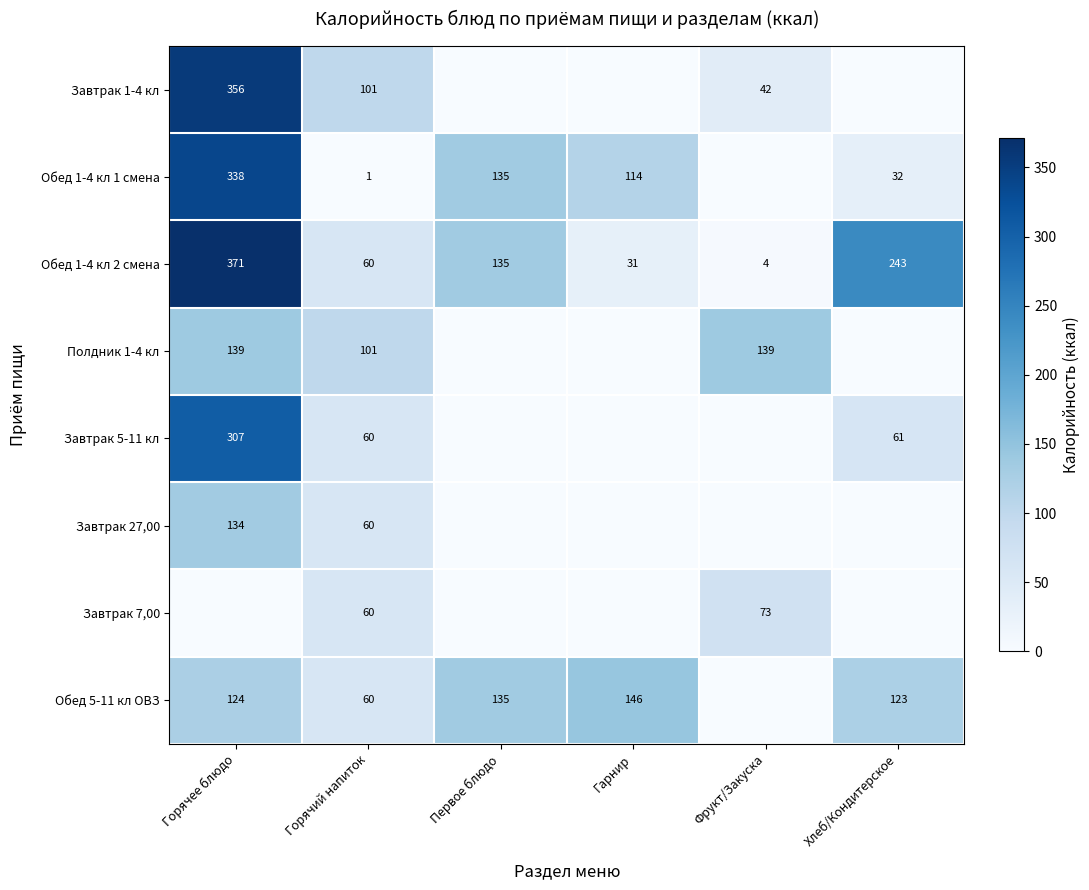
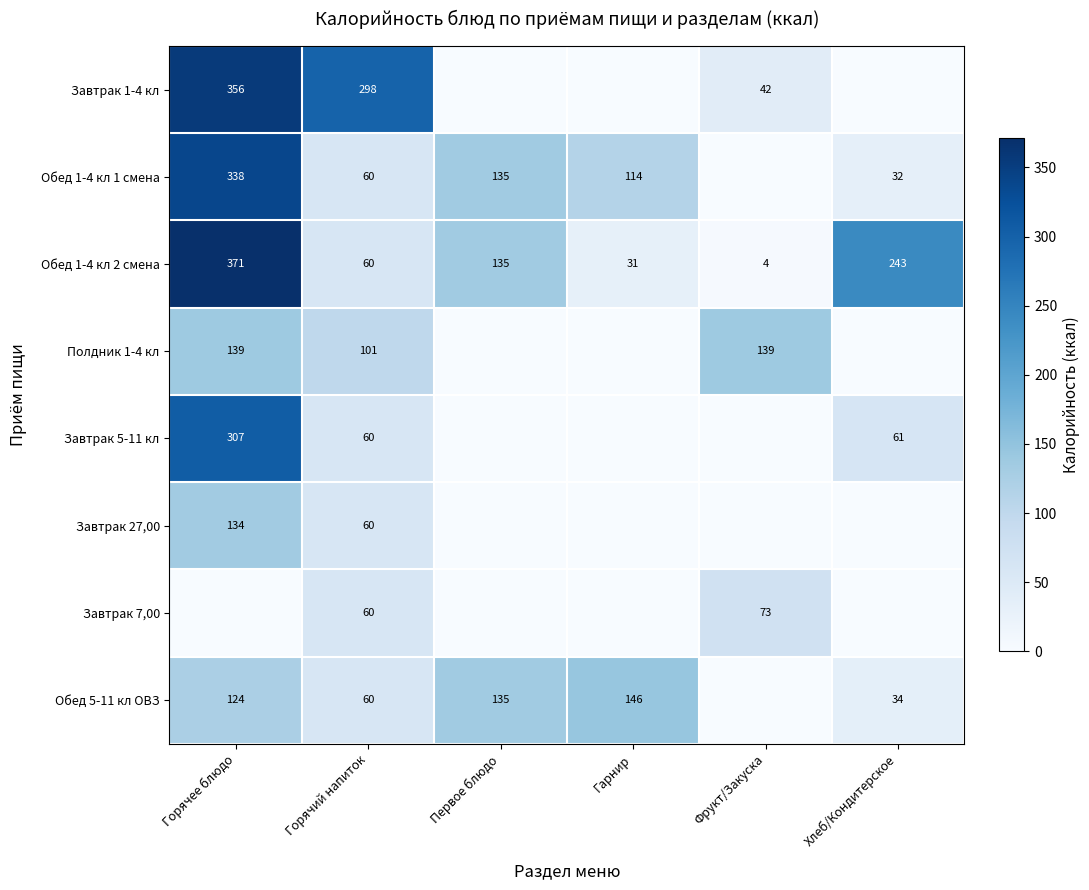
Завтрак 1-4 кл, Горячий напиток: 101 -> 298
Обед 1-4 кл 1 смена, Горячий напиток: 1 -> 60
Обед 5-11 кл ОВЗ, Хлеб/Кондитерское: 123 -> 34
